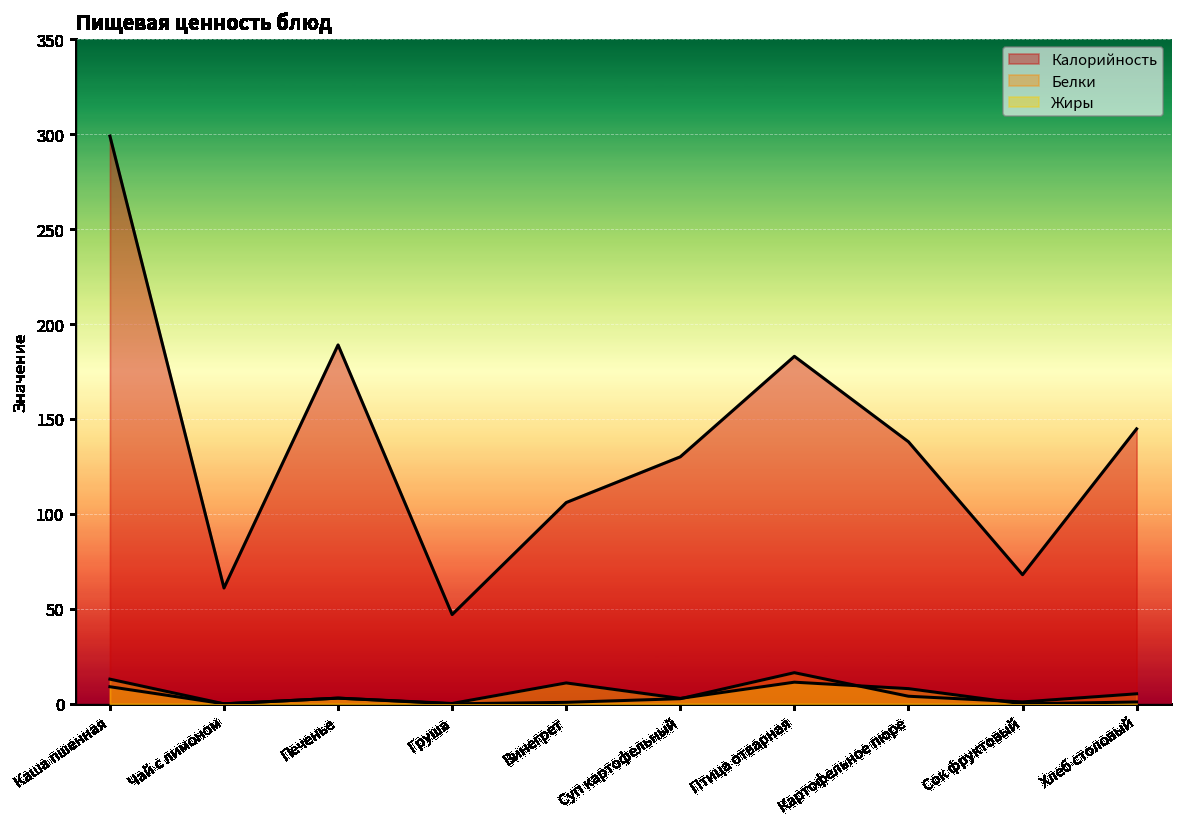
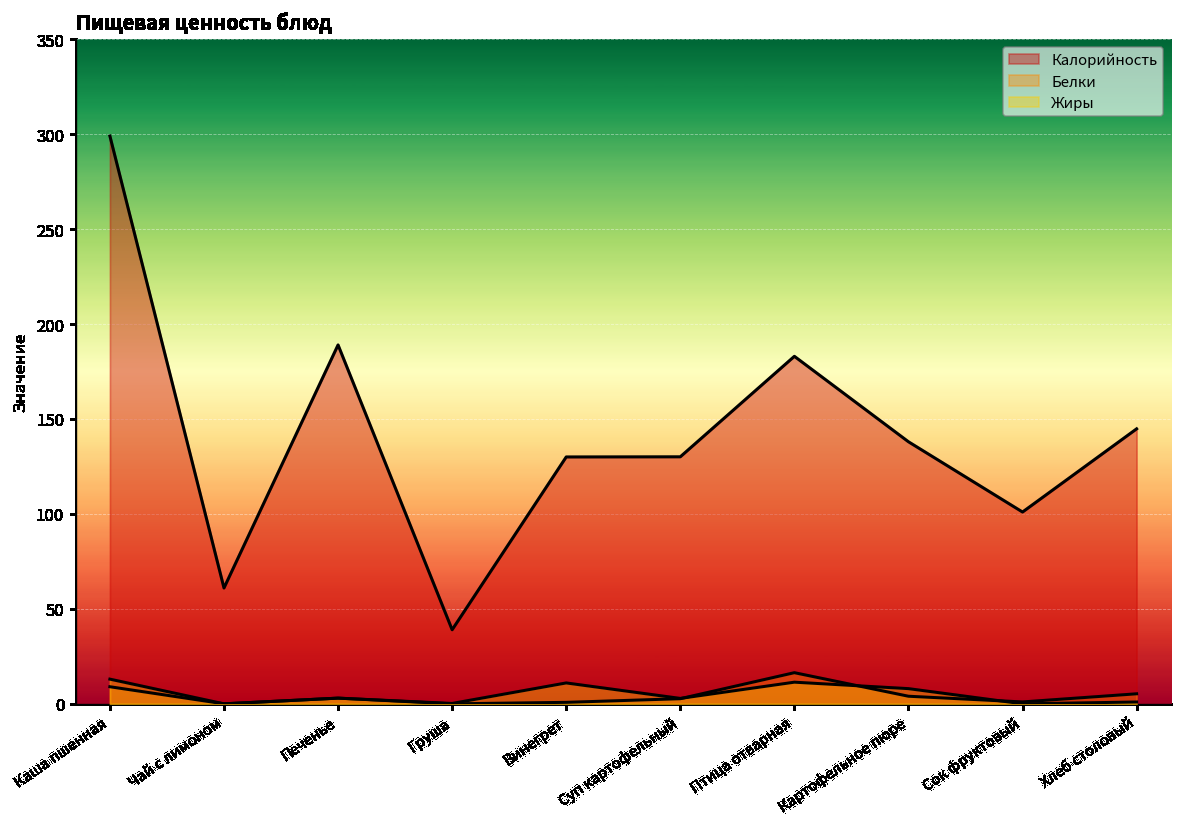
Калорийность, Груша: 47 -> 39
Калорийность, Винегрет: 106 -> 130
Калорийность, Сок фруктовый: 68 -> 101
